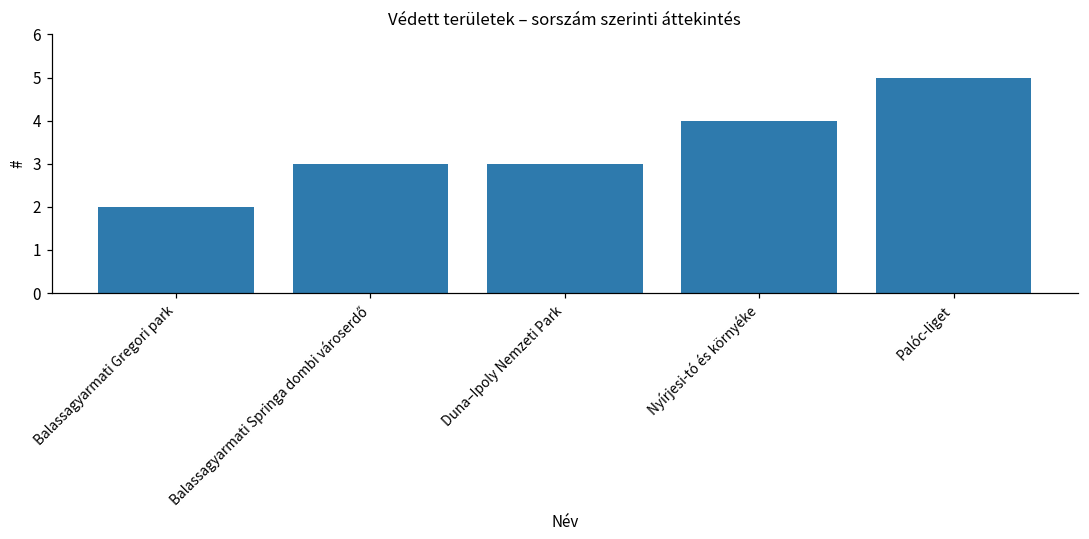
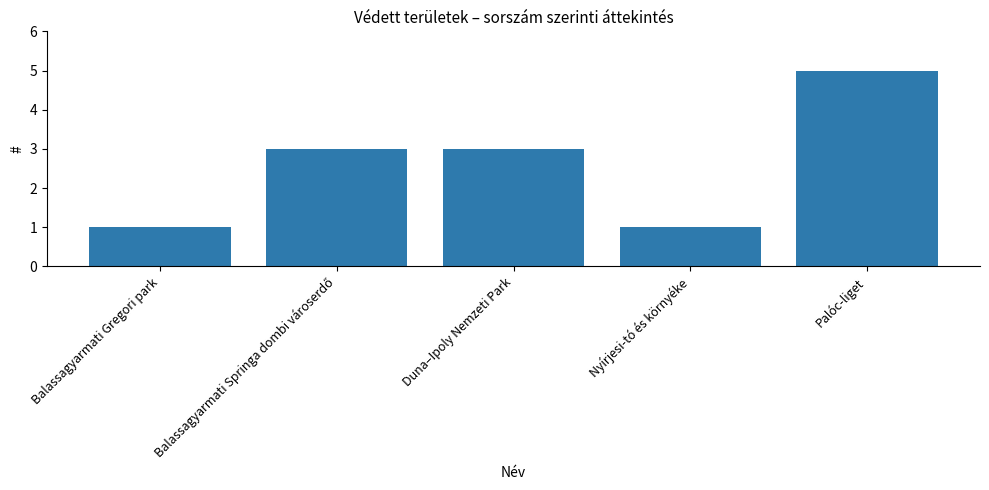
Balassagyarmati Gregori park: 2 -> 1
Nyírjesi-tó és környéke: 4 -> 1
